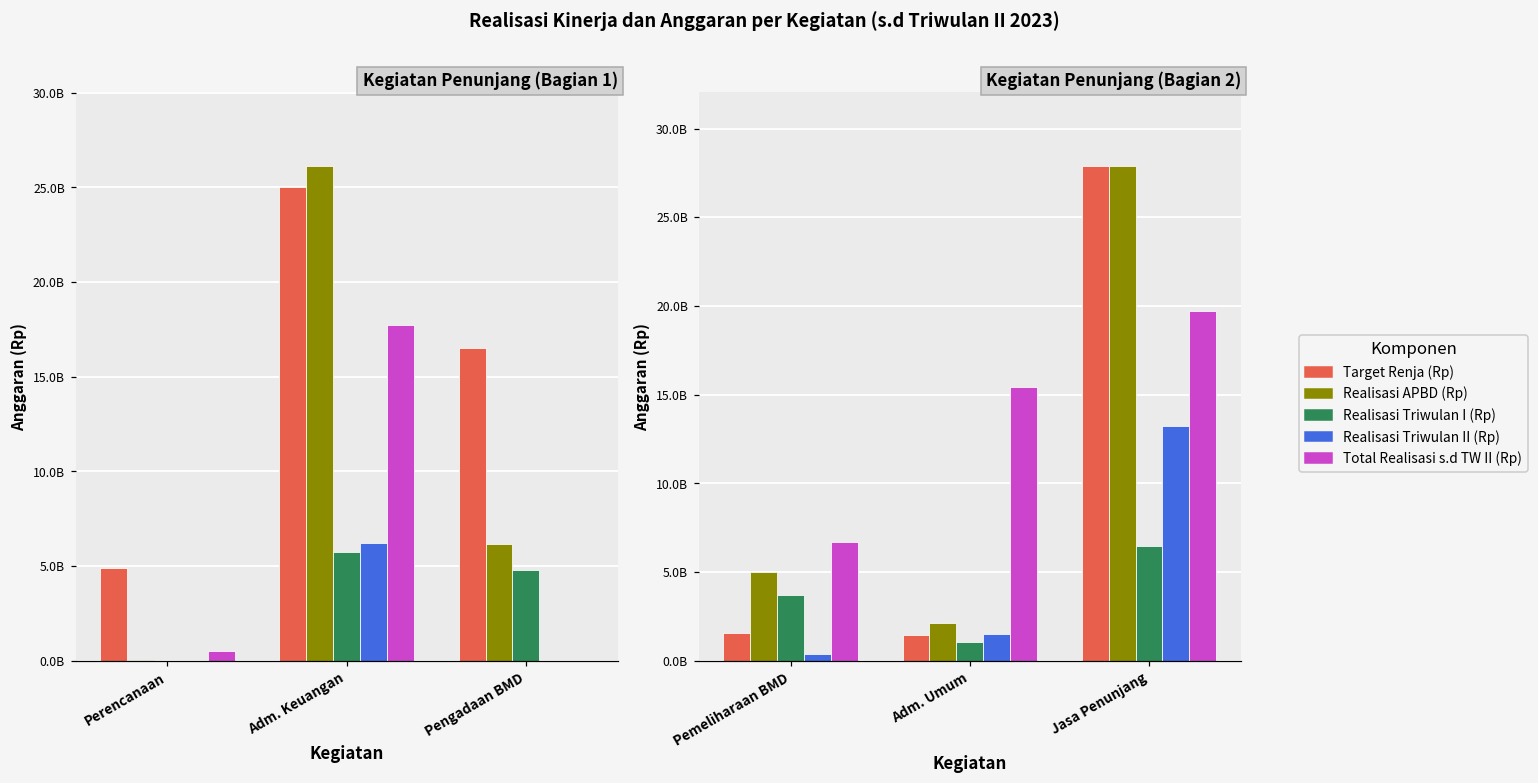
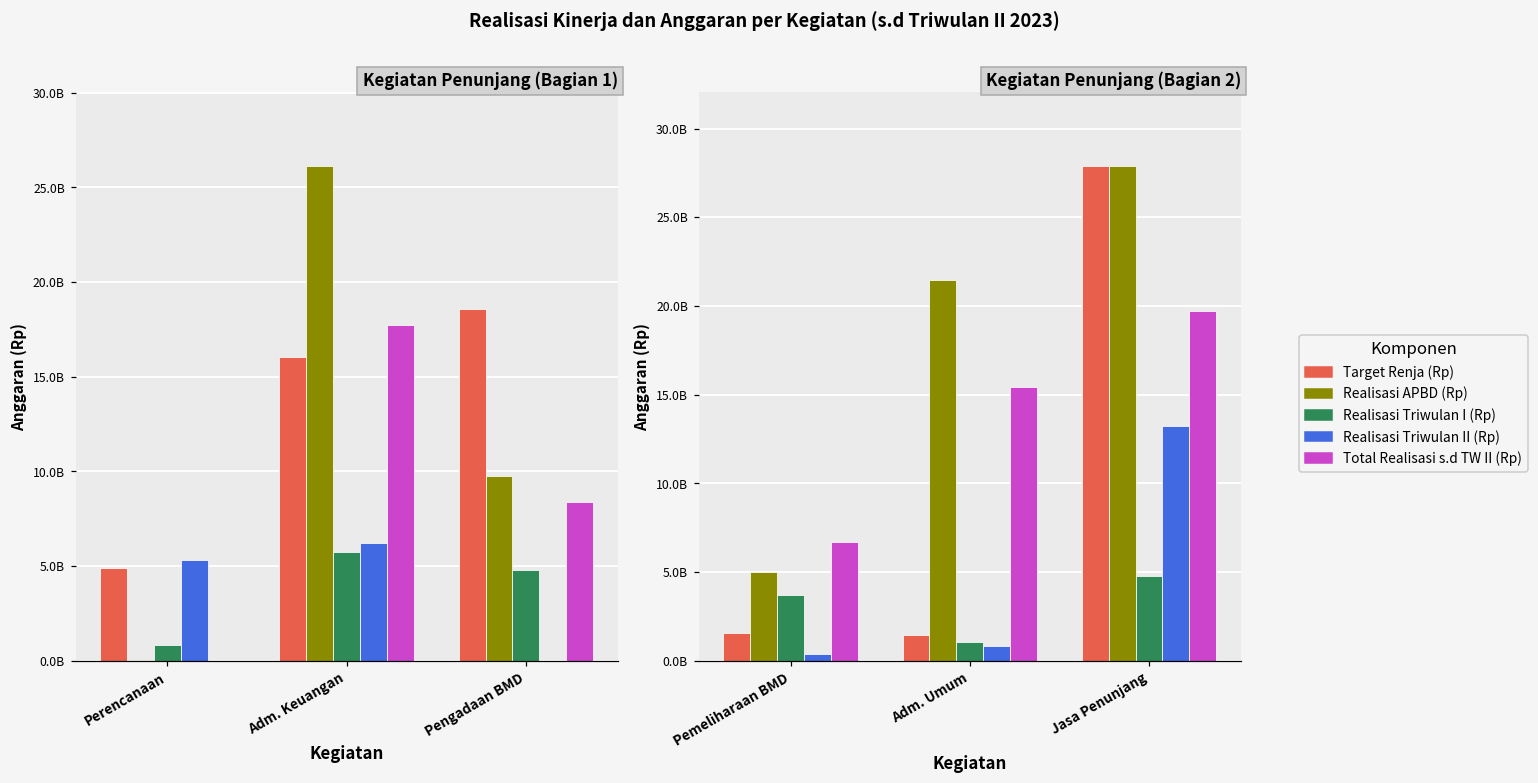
Kegiatan Penunjang (Bagian 1), Realisasi Triwulan I (Rp), Perencanaan: 0 -> 800000000
Kegiatan Penunjang (Bagian 1), Realisasi Triwulan II (Rp), Perencanaan: 0 -> 5300000000
Kegiatan Penunjang (Bagian 1), Total Realisasi s.d TW II (Rp), Perencanaan: 500000000 -> 0
Kegiatan Penunjang (Bagian 1), Target Renja (Rp), Adm. Keuangan: 25000000000 -> 16000000000
Kegiatan Penunjang (Bagian 1), Target Renja (Rp), Pengadaan BMD: 16500000000 -> 18600000000
Kegiatan Penunjang (Bagian 1), Realisasi APBD (Rp), Pengadaan BMD: 6200000000 -> 9800000000
Kegiatan Penunjang (Bagian 1), Total Realisasi s.d TW II (Rp), Pengadaan BMD: 0 -> 8400000000
Kegiatan Penunjang (Bagian 2), Realisasi APBD (Rp), Adm. Umum: 2100000000 -> 21500000000
Kegiatan Penunjang (Bagian 2), Realisasi Triwulan II (Rp), Adm. Umum: 1500000000 -> 800000000
Kegiatan Penunjang (Bagian 2), Realisasi Triwulan I (Rp), Jasa Penunjang: 6500000000 -> 4800000000
